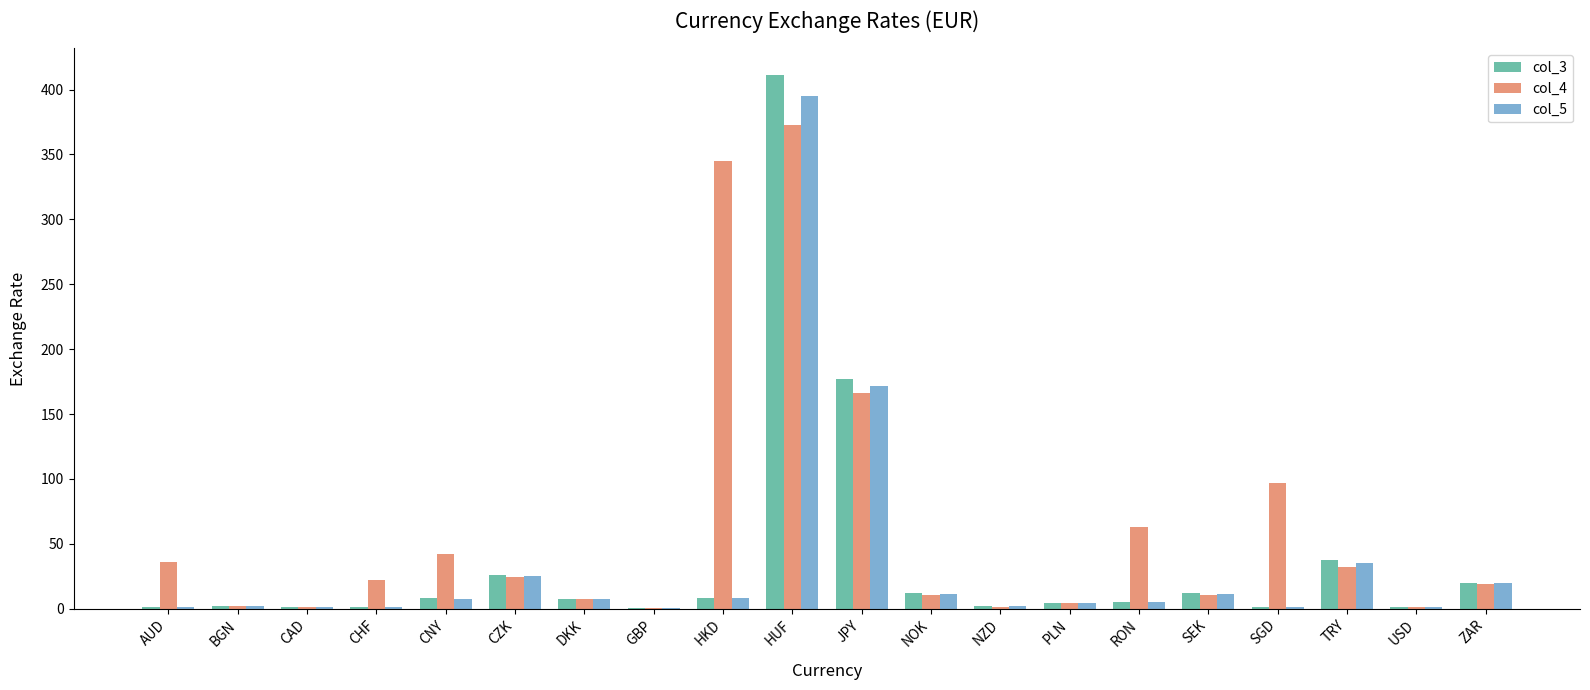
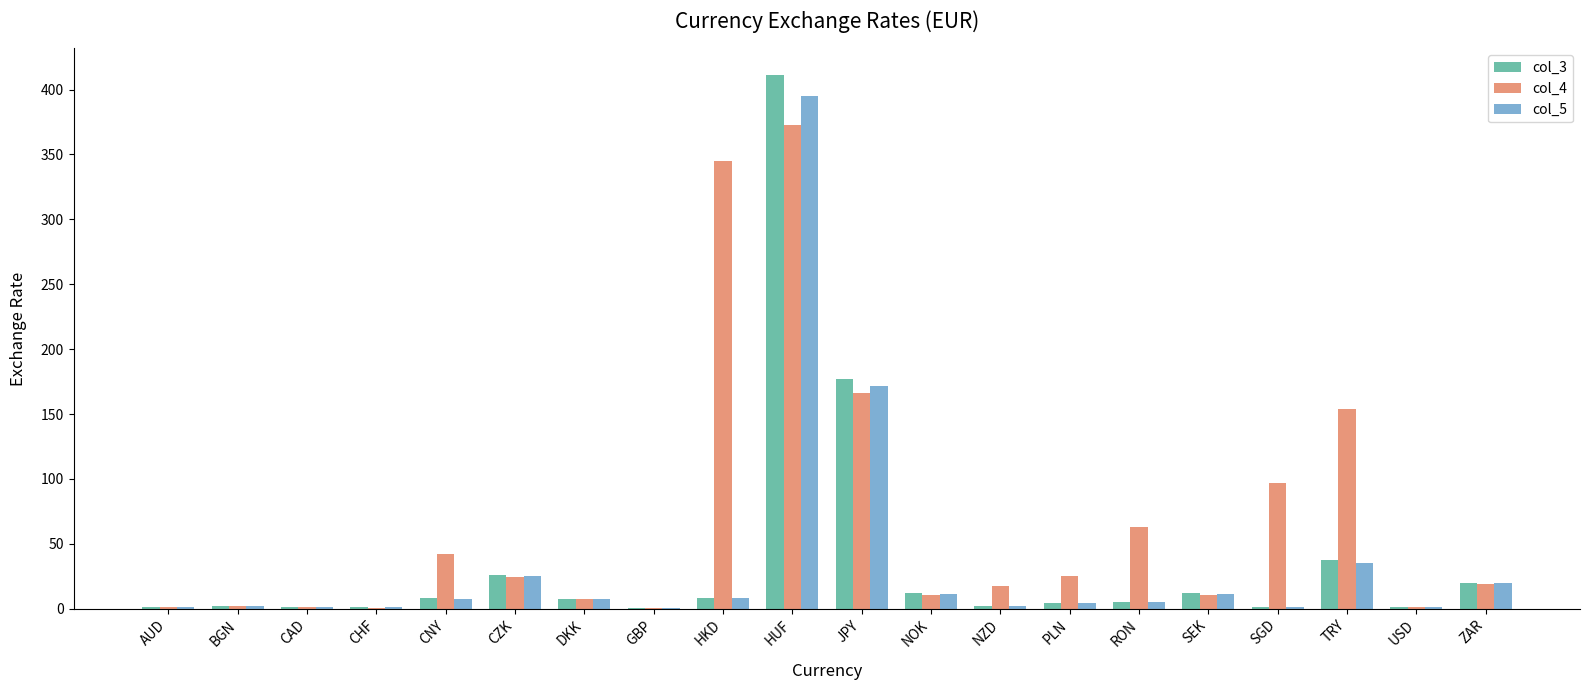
col_4, AUD: 36 -> 2
col_4, CHF: 22 -> 1
col_4, NZD: 2 -> 17
col_4, PLN: 4 -> 25
col_4, TRY: 32 -> 154
